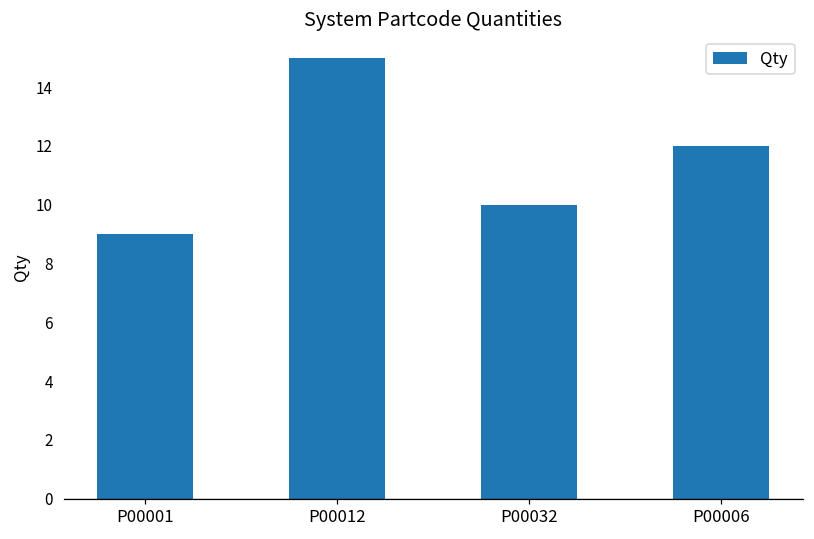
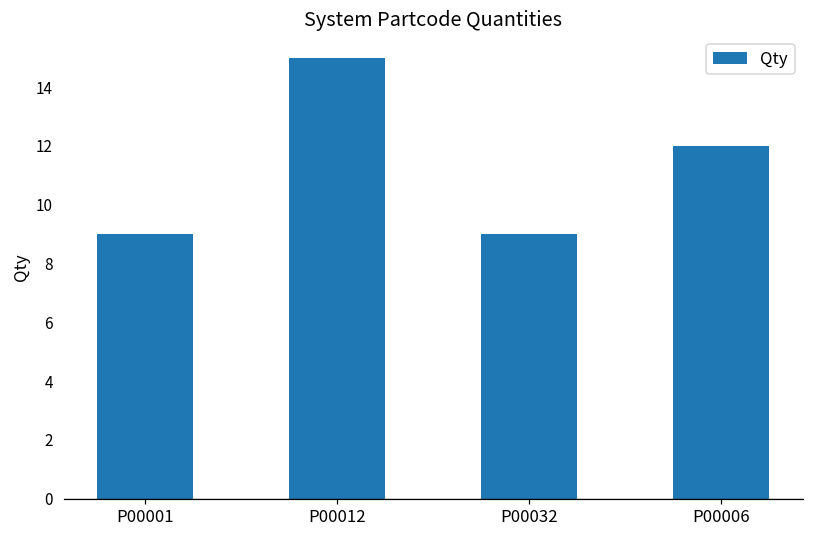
P00032: 10 -> 9
